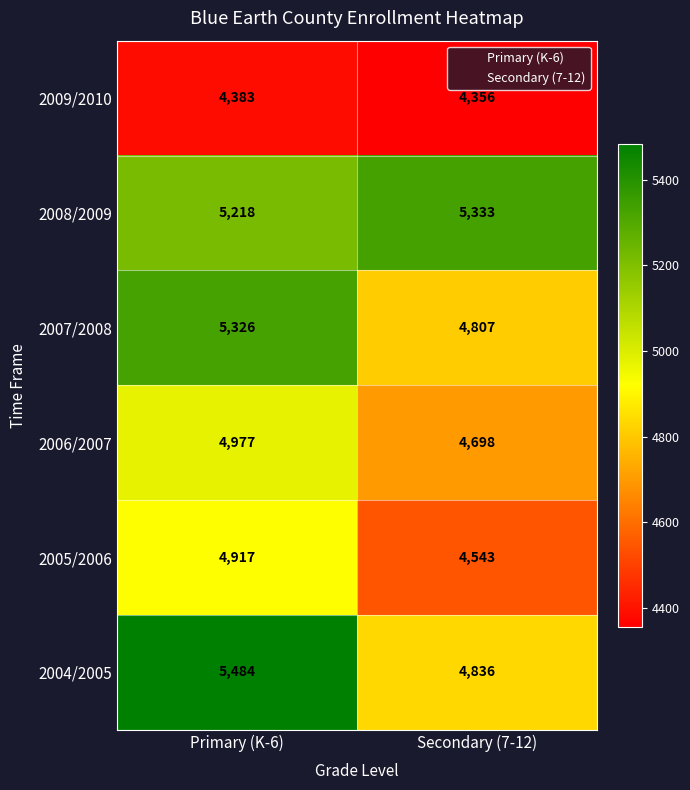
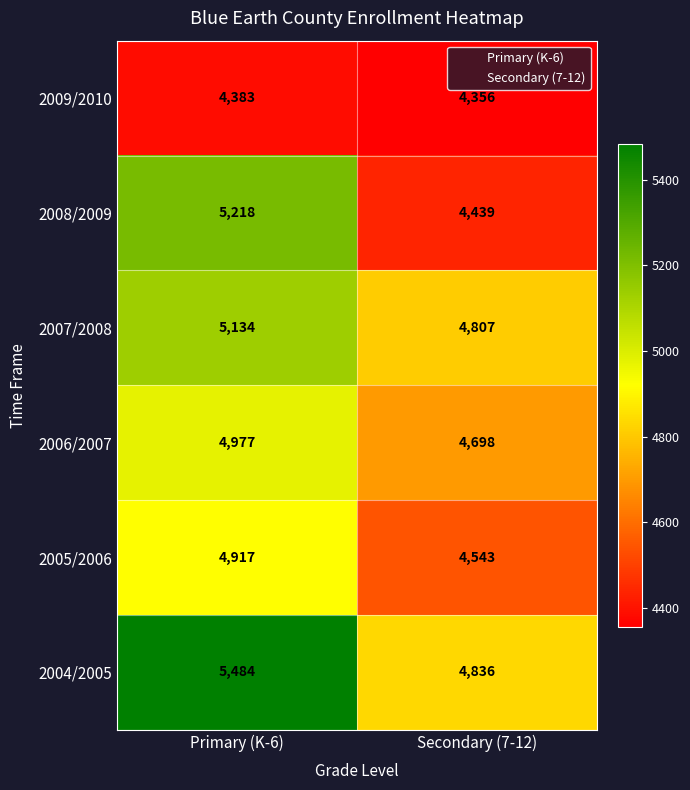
2008/2009, Secondary (7-12): 5,333 -> 4,439
2007/2008, Primary (K-6): 5,326 -> 5,134
